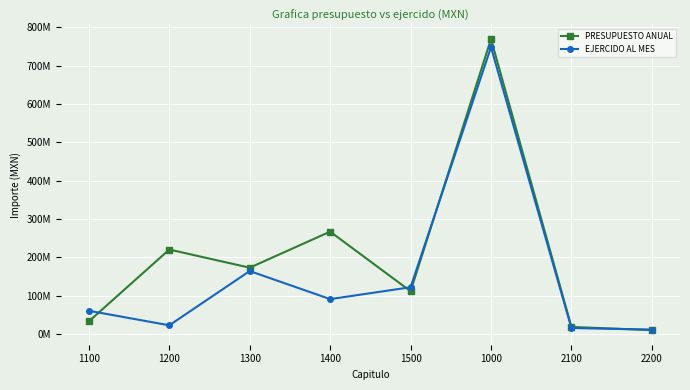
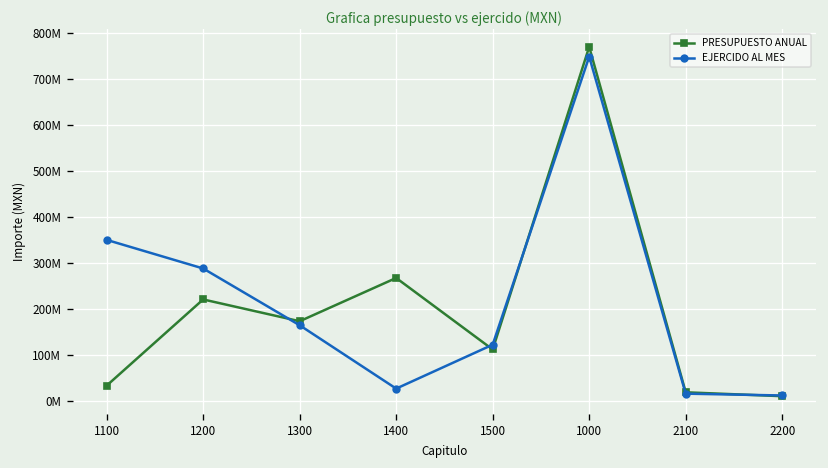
EJERCIDO AL MES, 1100: 60000000 -> 350000000
EJERCIDO AL MES, 1200: 20000000 -> 290000000
EJERCIDO AL MES, 1400: 90000000 -> 30000000
